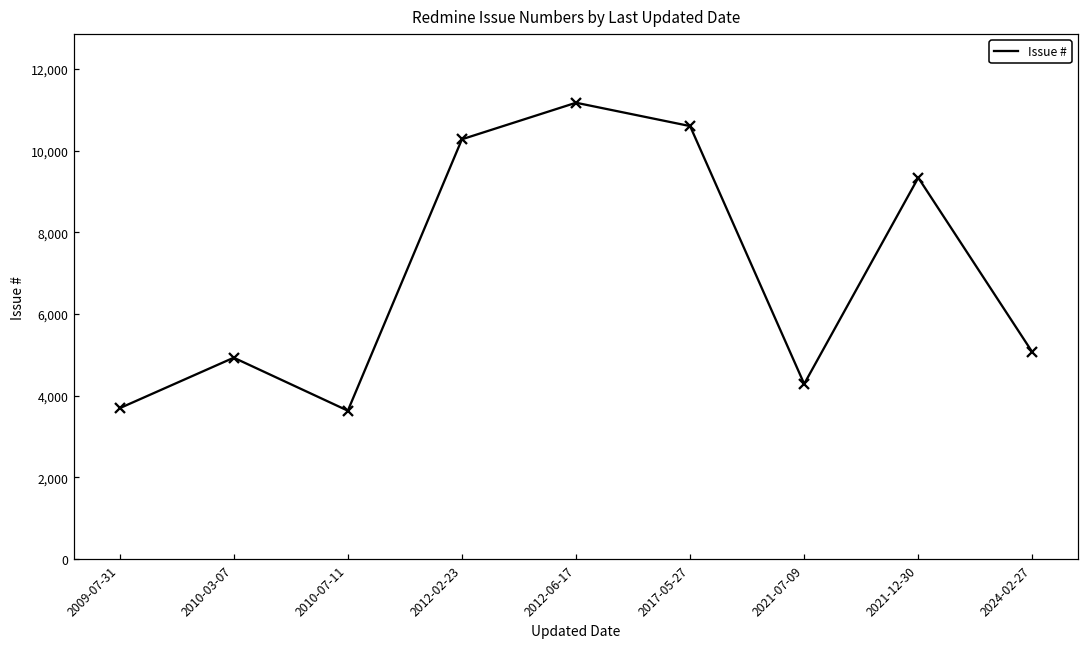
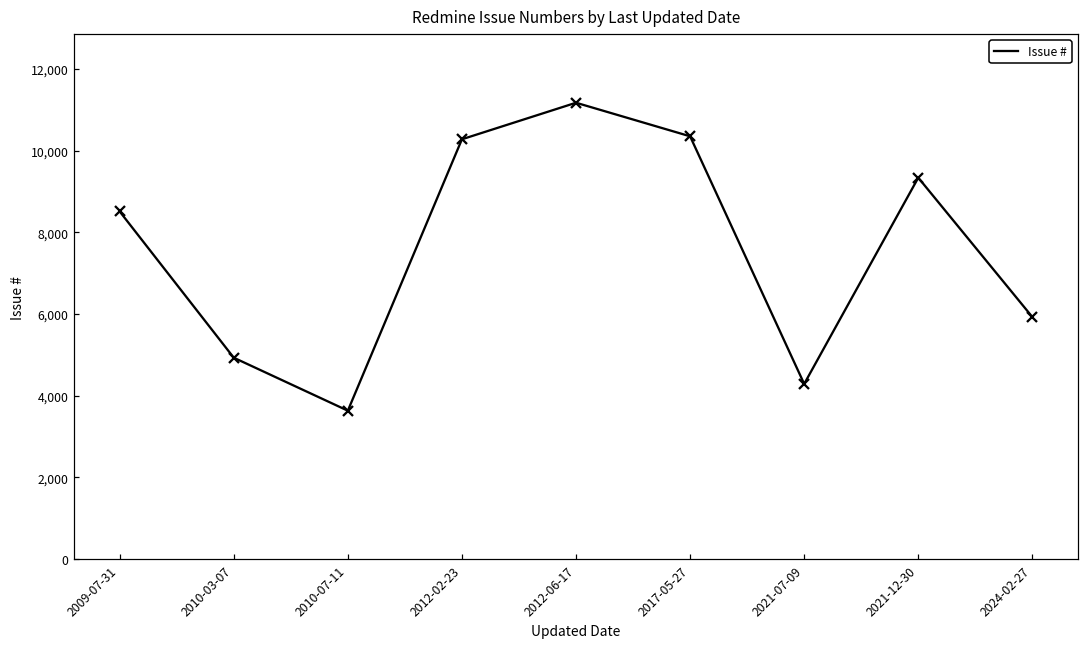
2009-07-31: 3,700 -> 8,500
2017-05-27: 10,600 -> 10,300
2024-02-27: 5,100 -> 5,900
